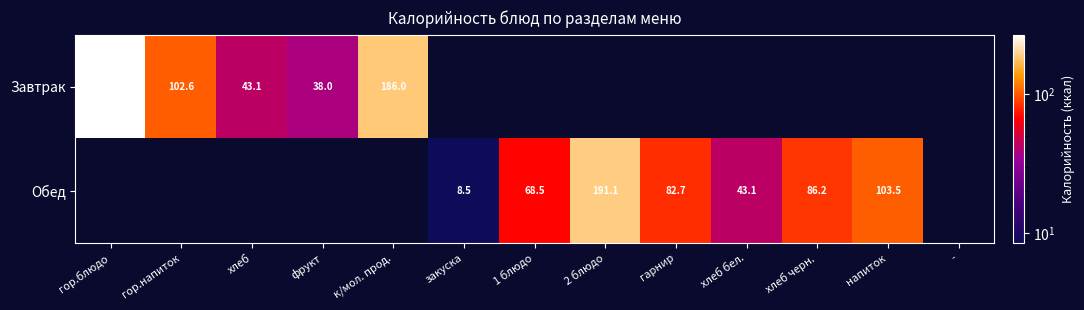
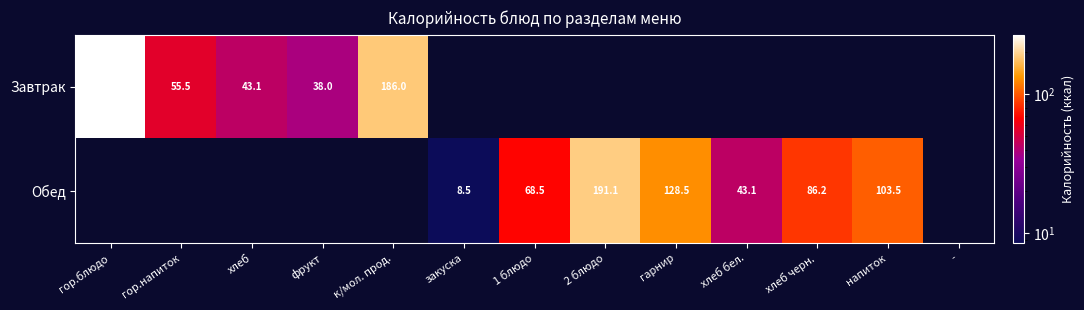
Завтрак, гор.напиток: 102.6 -> 55.5
Обед, гарнир: 82.7 -> 128.5
